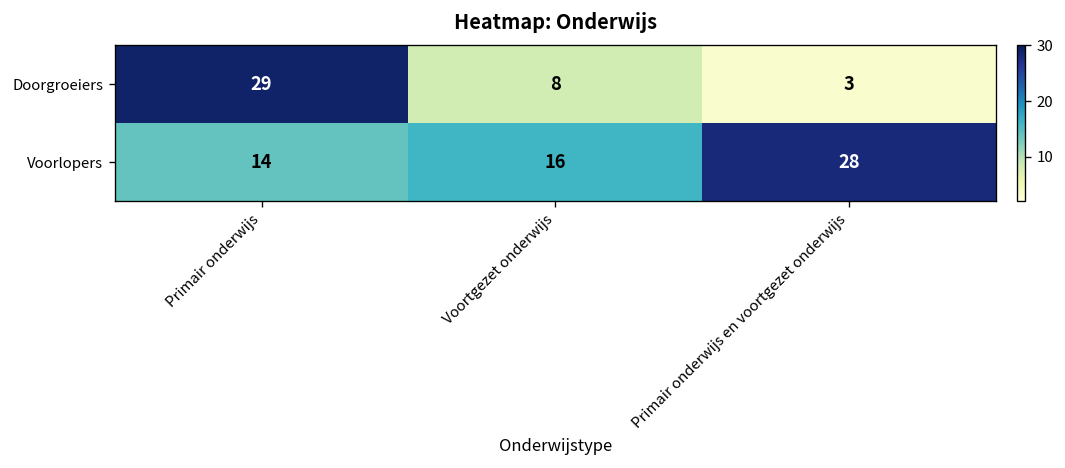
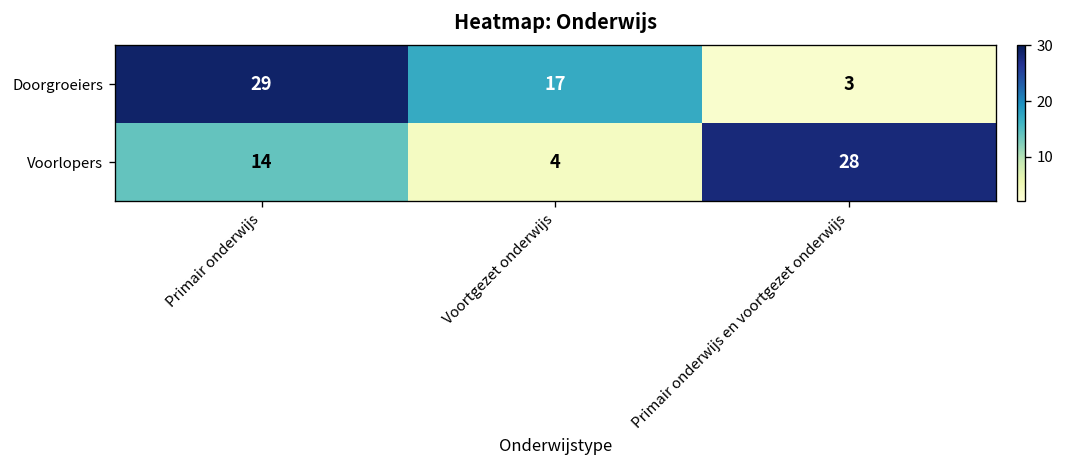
Doorgroeiers, Voortgezet onderwijs: 8 -> 17
Voorlopers, Voortgezet onderwijs: 16 -> 4
